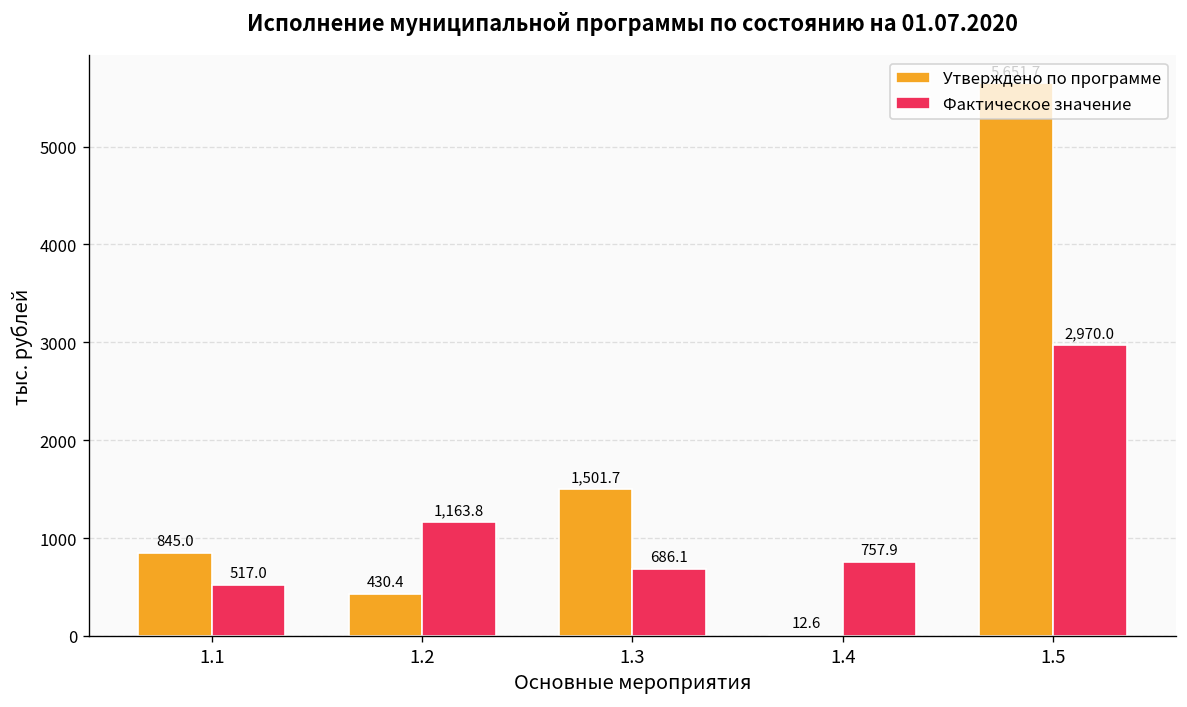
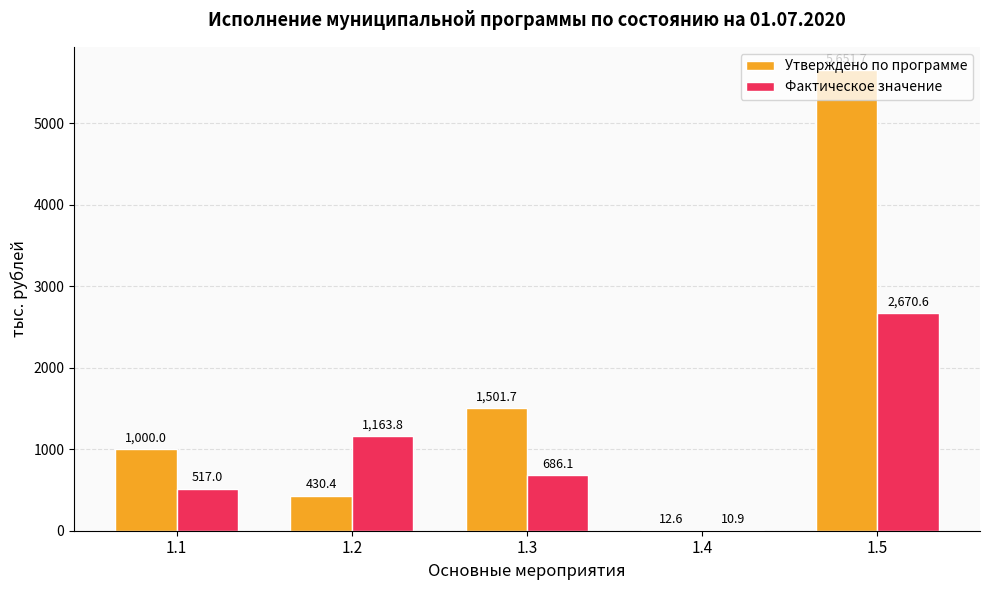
Утверждено по программе, 1.1: 845.0 -> 1,000.0
Фактическое значение, 1.4: 757.9 -> 10.9
Фактическое значение, 1.5: 2,970.0 -> 2,670.6
